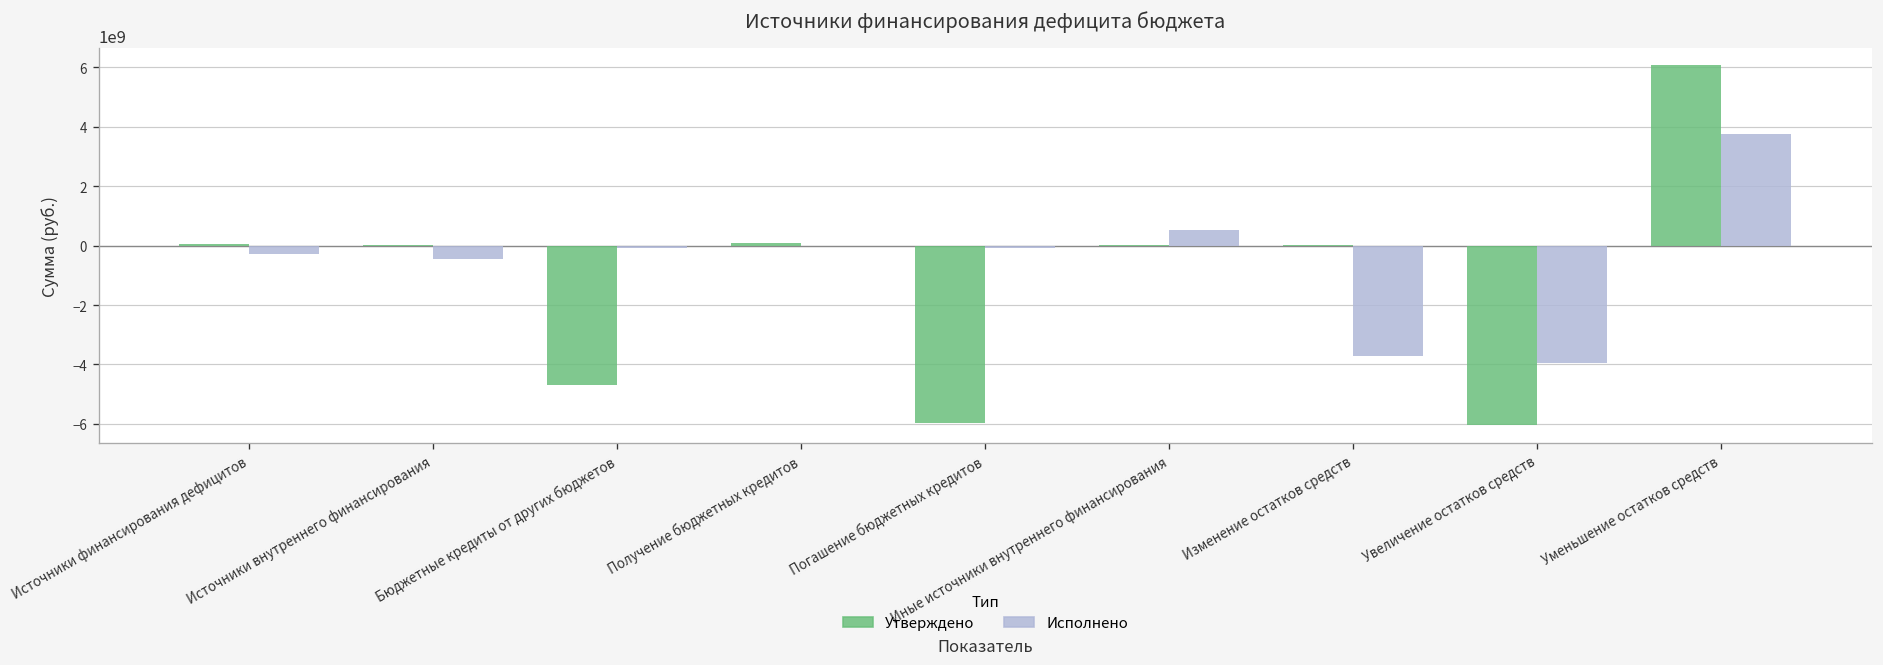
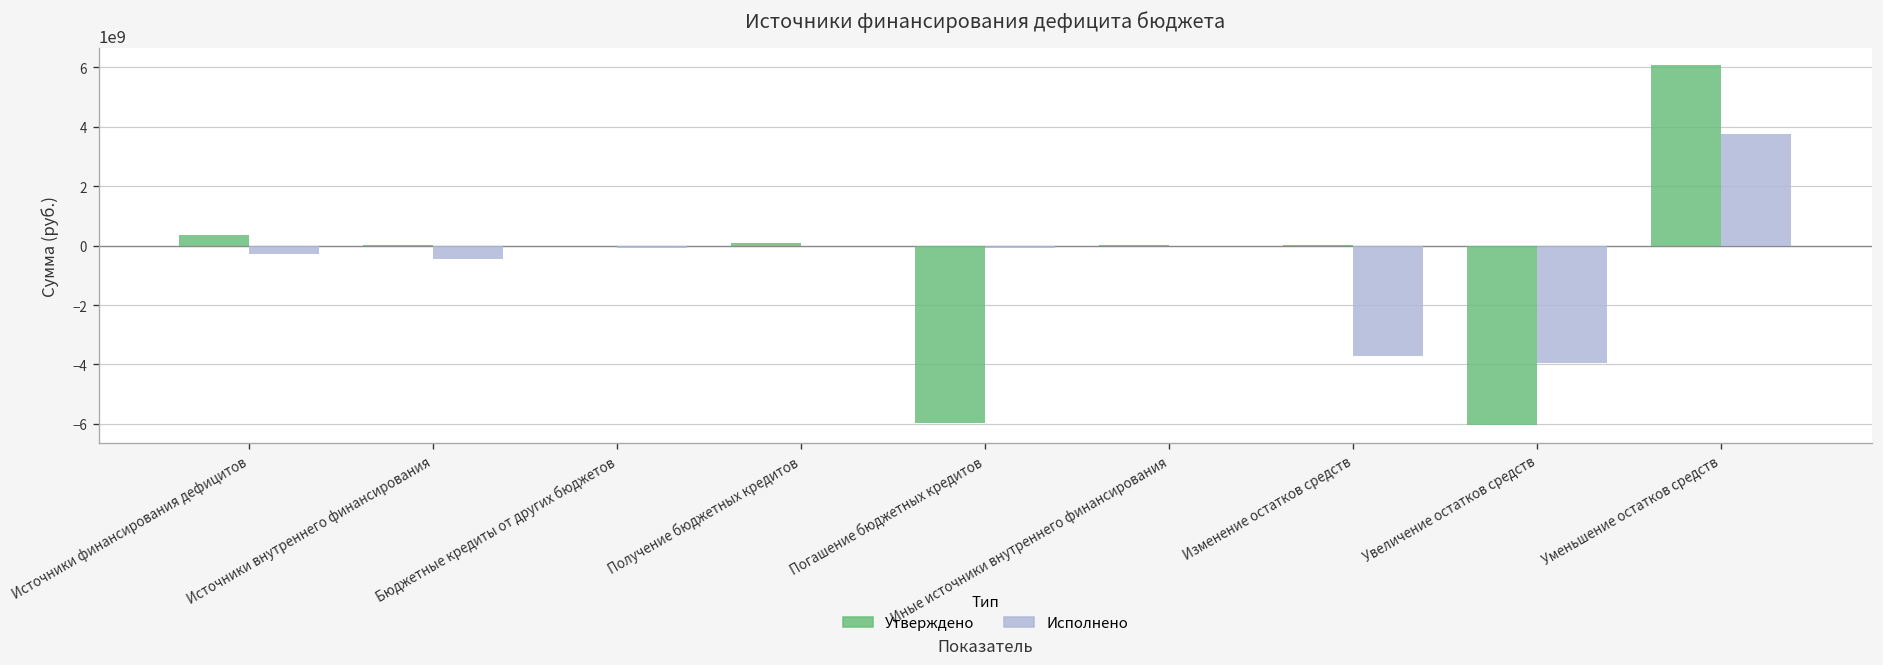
Утверждено, Источники финансирования дефицитов: 0 -> 400000000
Утверждено, Бюджетные кредиты от других бюджетов: -4700000000 -> 0
Исполнено, Иные источники внутреннего финансирования: 500000000 -> 0
